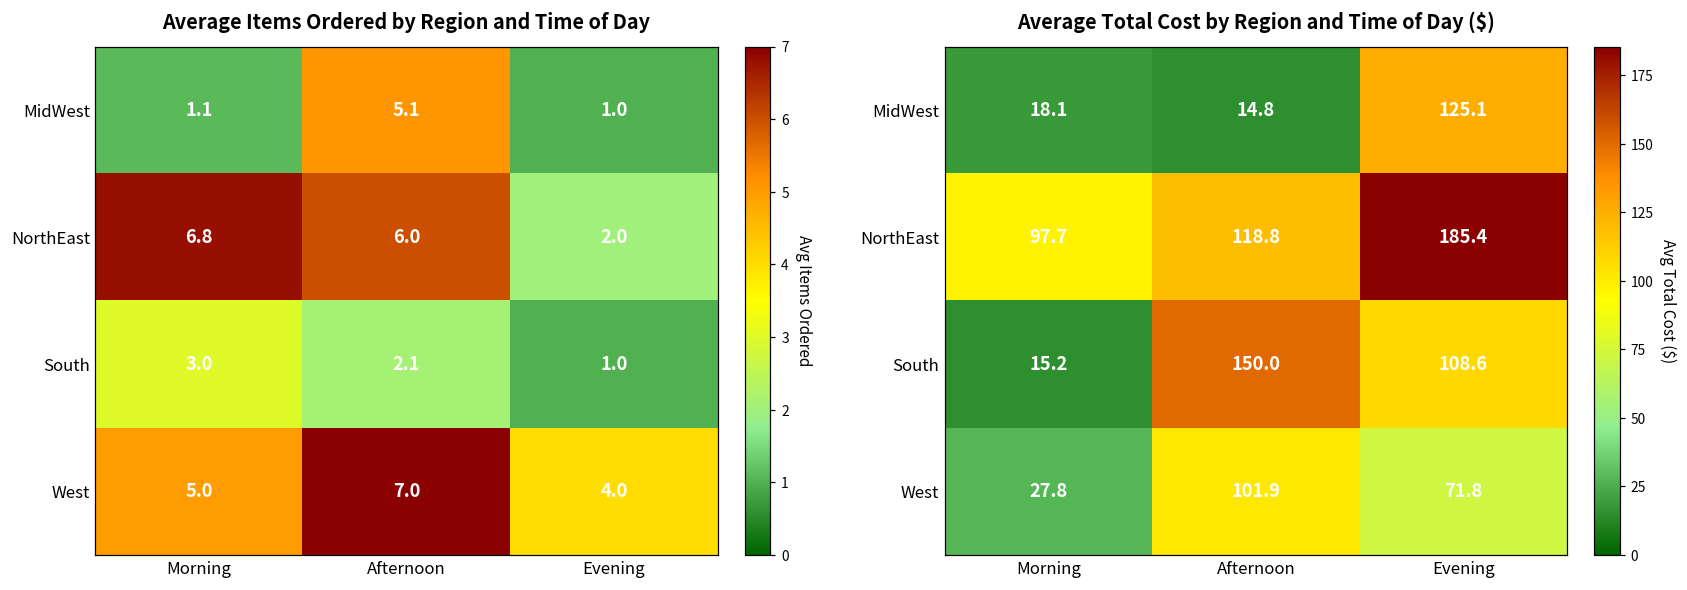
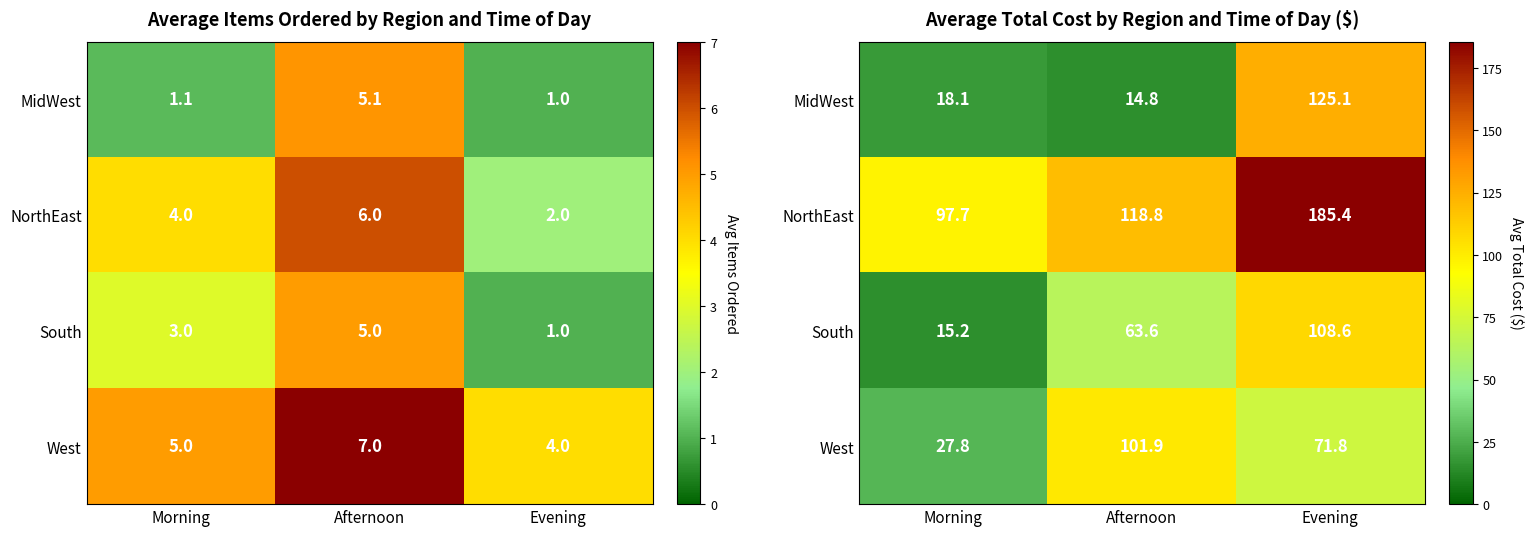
Average Items Ordered by Region and Time of Day, NorthEast, Morning: 6.8 -> 4.0
Average Items Ordered by Region and Time of Day, South, Afternoon: 2.1 -> 5.0
Average Total Cost by Region and Time of Day ($), South, Afternoon: 150.0 -> 63.6
